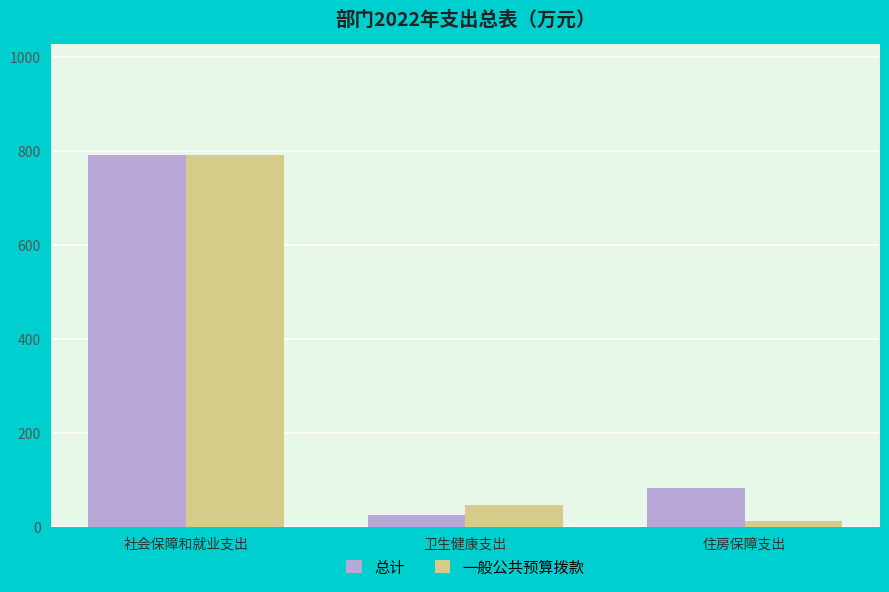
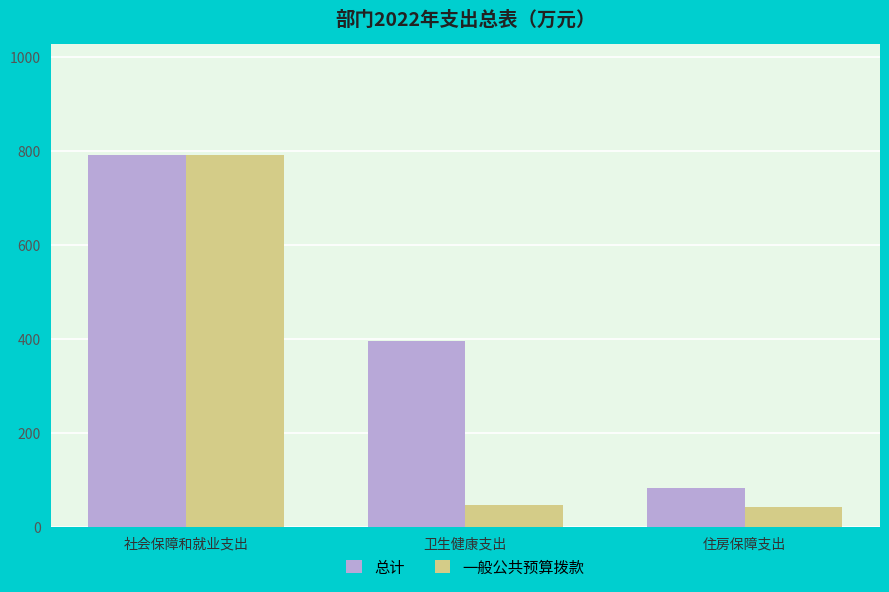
总计, 卫生健康支出: 30 -> 400
一般公共预算拨款, 住房保障支出: 10 -> 40
